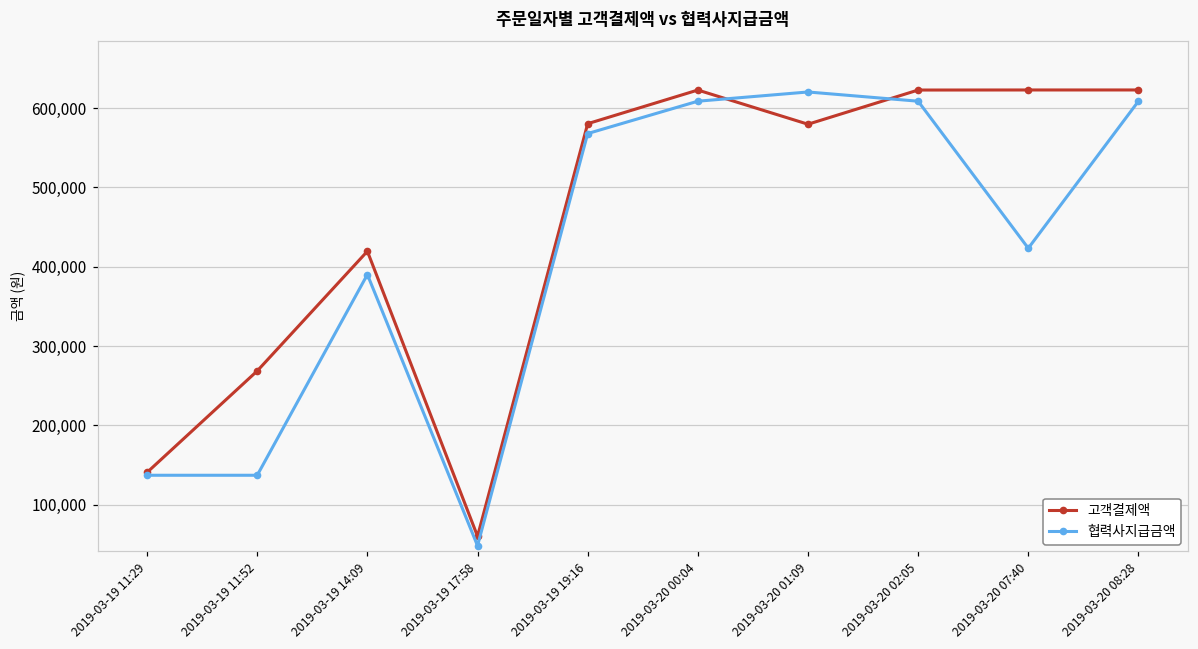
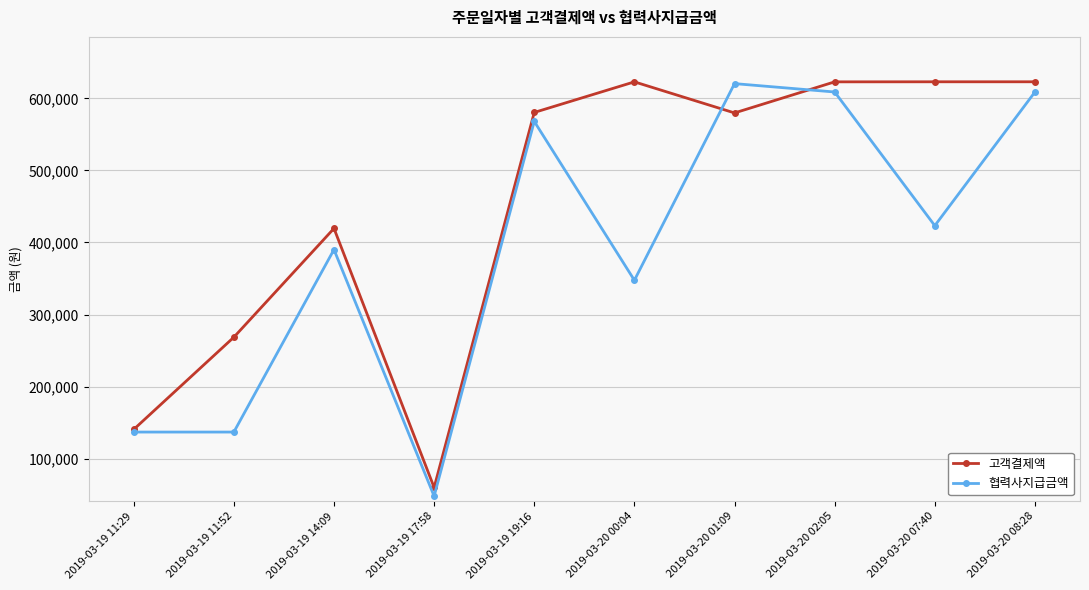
협력사지급금액, 2019-03-20 00:04: 610,000 -> 350,000
